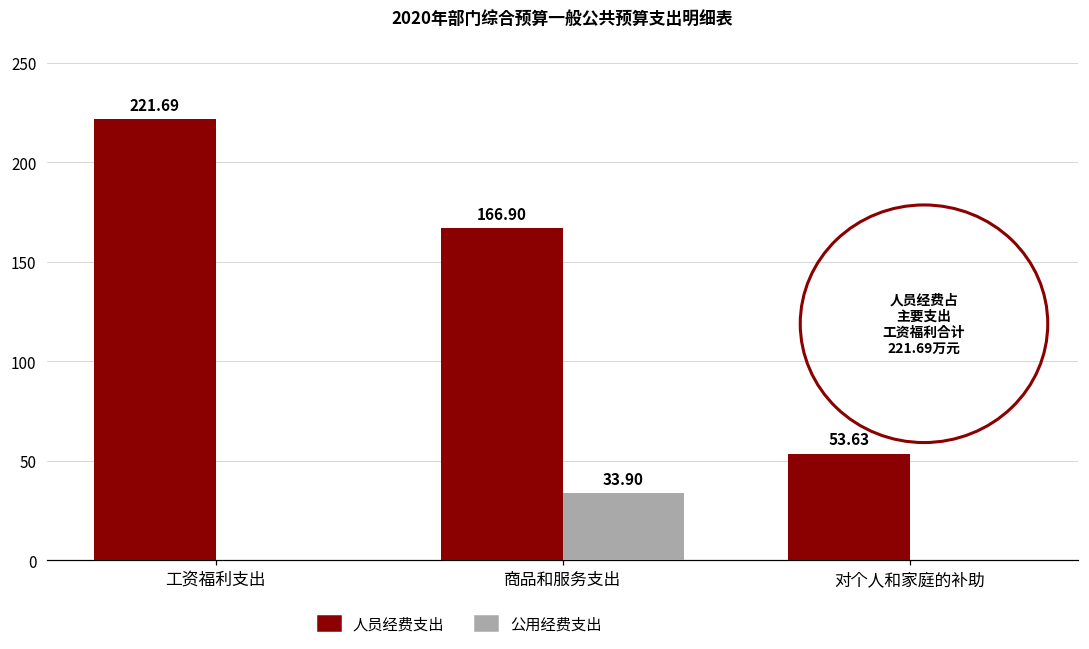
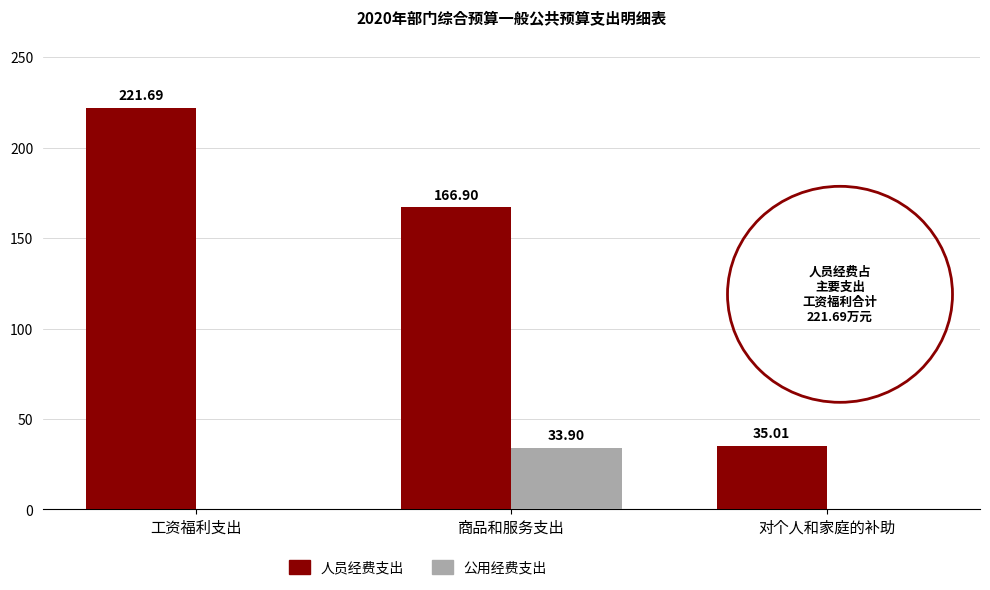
人员经费支出, 对个人和家庭的补助: 53.63 -> 35.01
